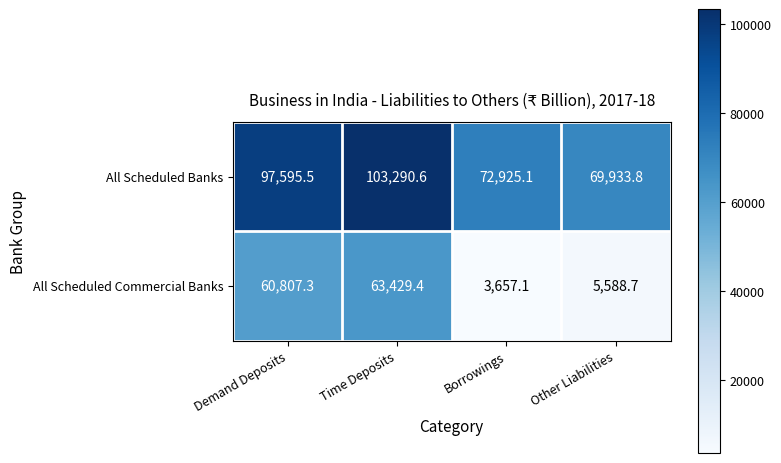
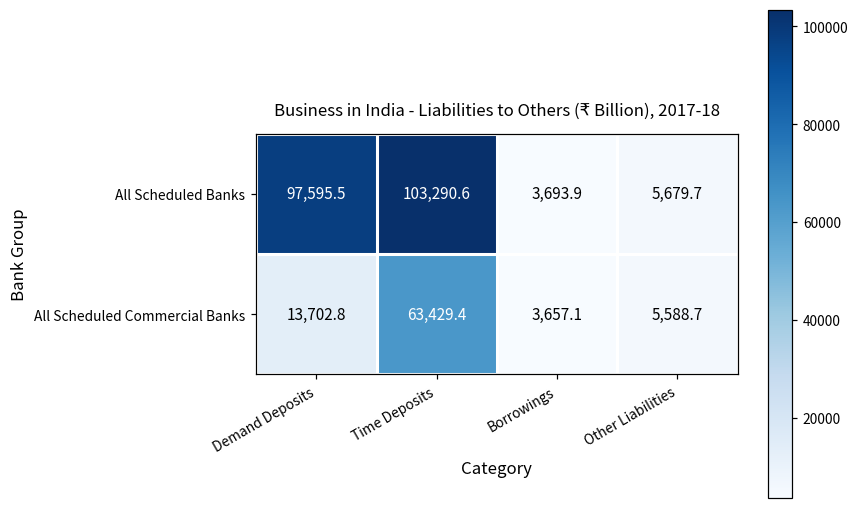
All Scheduled Banks, Borrowings: 72,925.1 -> 3,693.9
All Scheduled Banks, Other Liabilities: 69,933.8 -> 5,679.7
All Scheduled Commercial Banks, Demand Deposits: 60,807.3 -> 13,702.8
